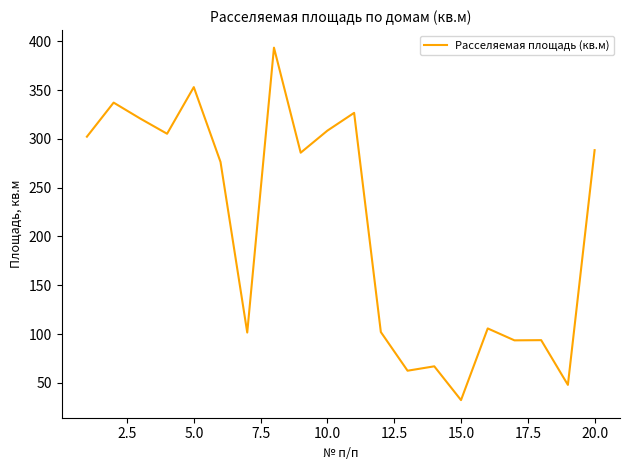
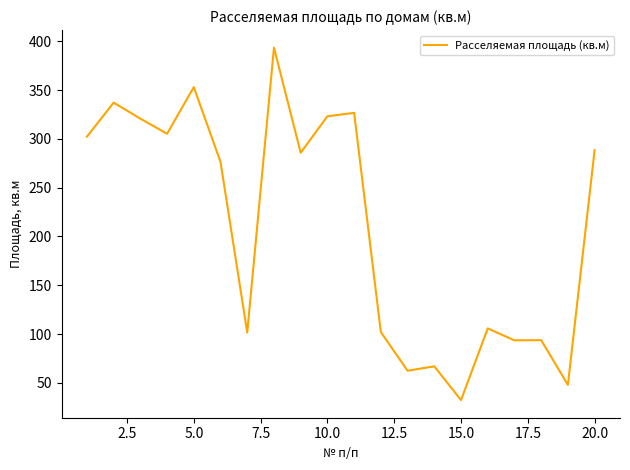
10.0: 310 -> 320
